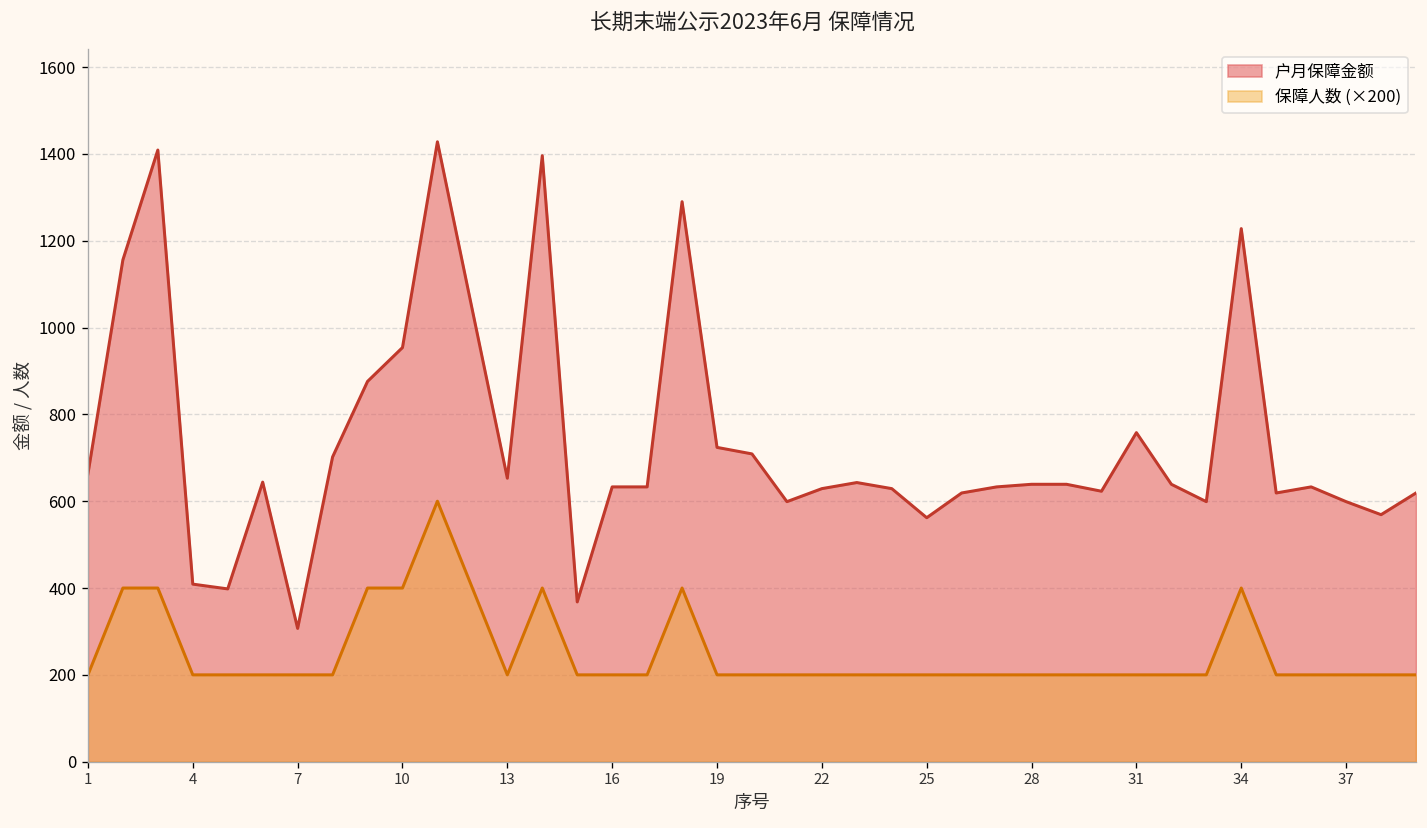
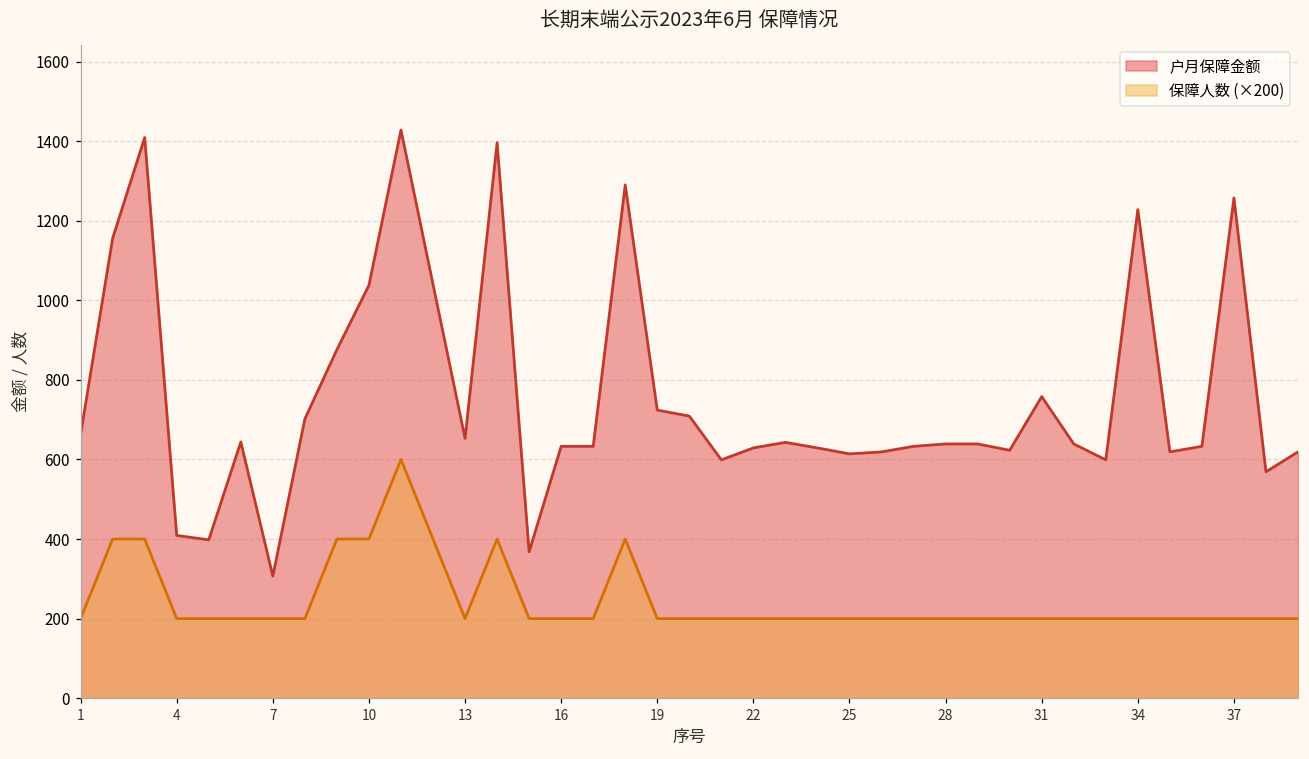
户月保障金额, 10: 950 -> 1040
户月保障金额, 25: 560 -> 610
保障人数 (×200), 34: 400 -> 200
户月保障金额, 37: 600 -> 1260
